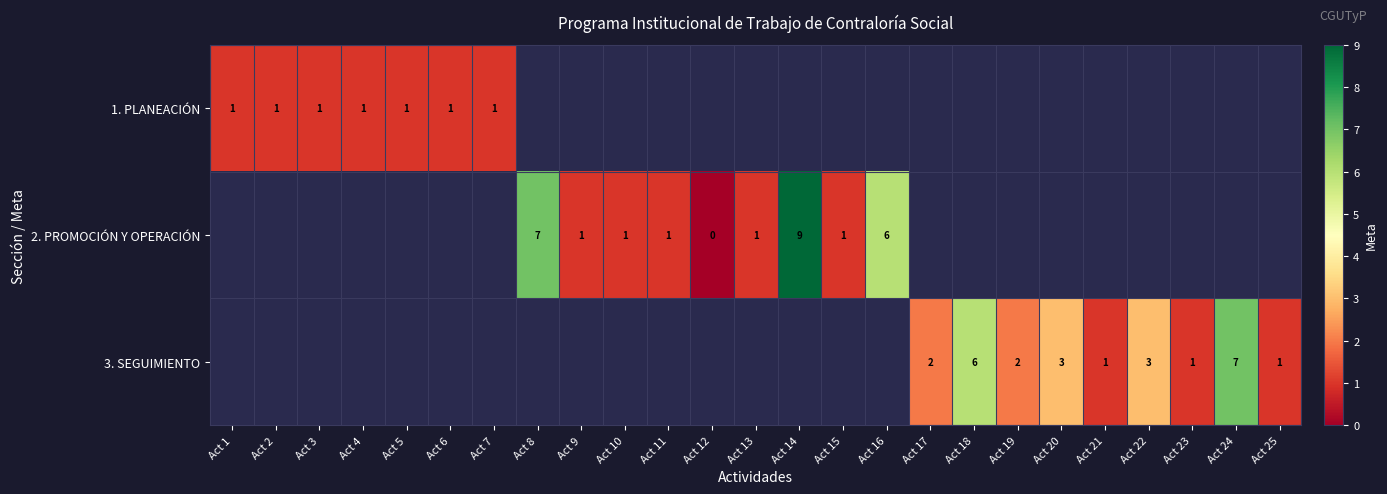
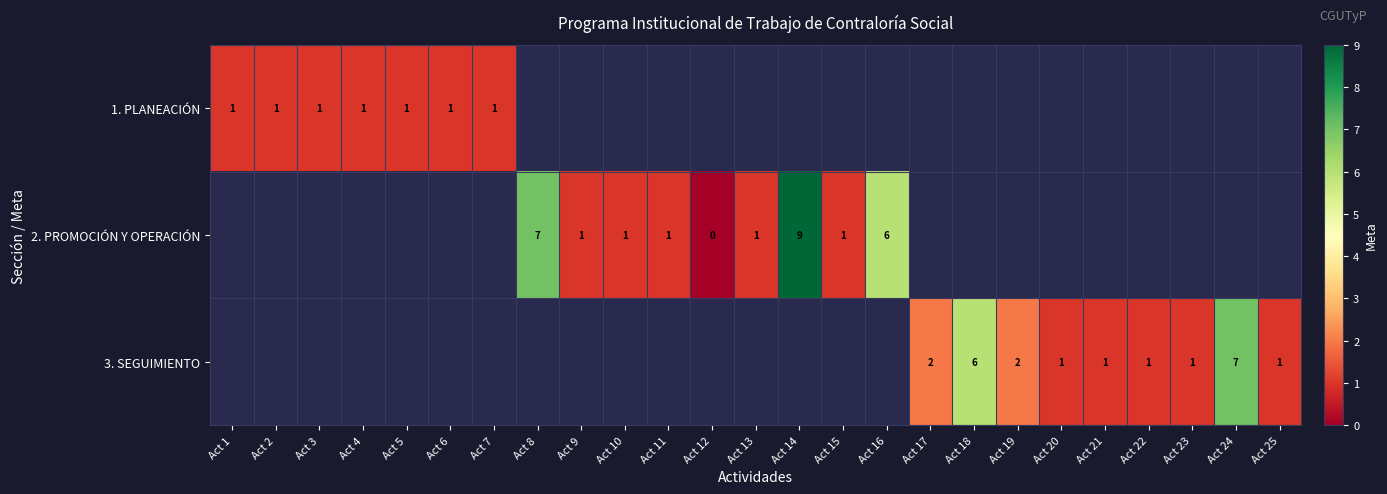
3. SEGUIMIENTO, Act 20: 3 -> 1
3. SEGUIMIENTO, Act 22: 3 -> 1
